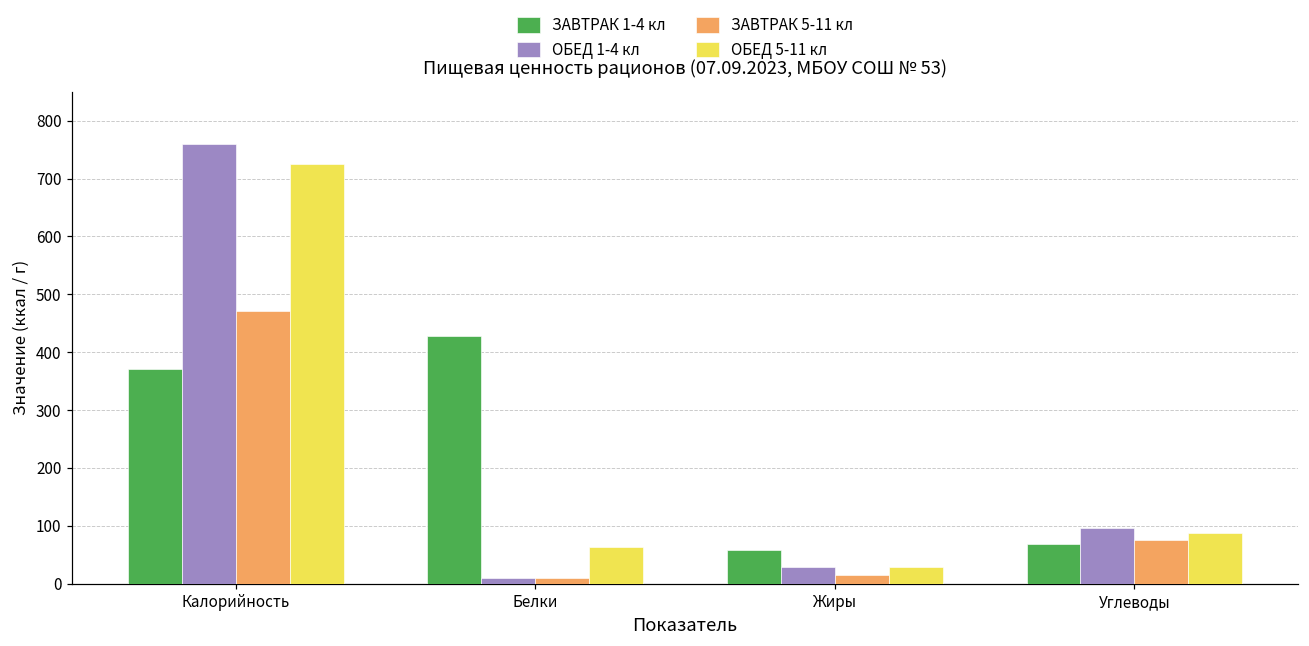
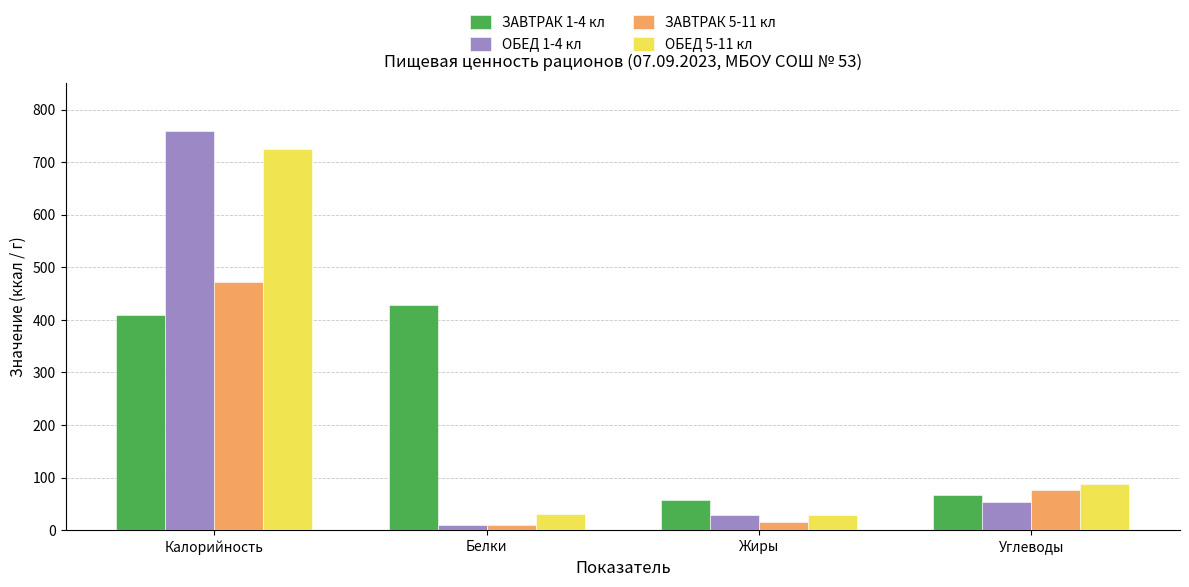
ЗАВТРАК 1-4 кл, Калорийность: 370 -> 410
ОБЕД 5-11 кл, Белки: 60 -> 30
ОБЕД 1-4 кл, Углеводы: 100 -> 50
